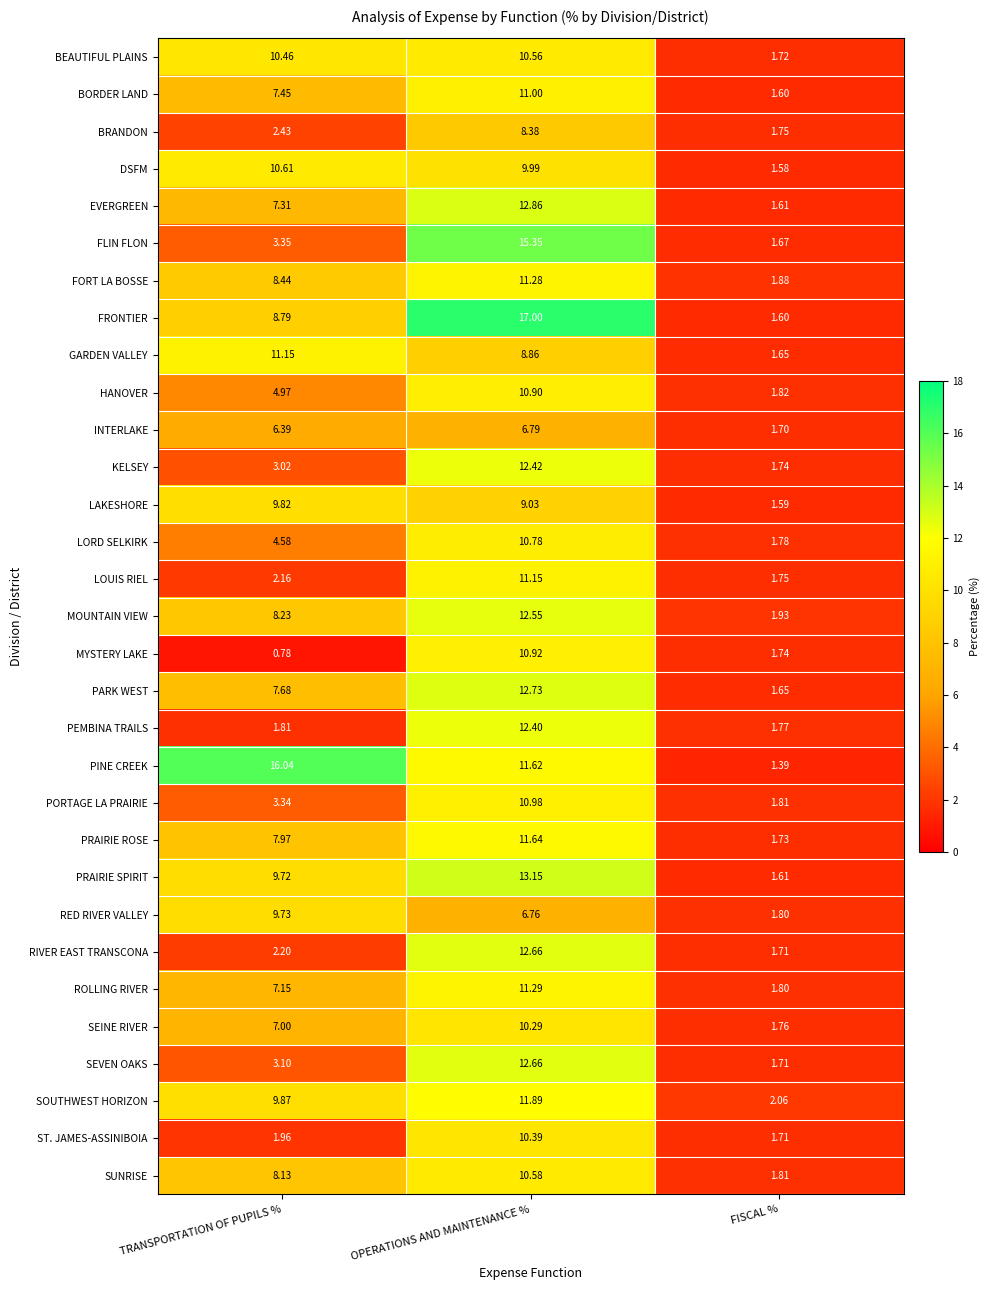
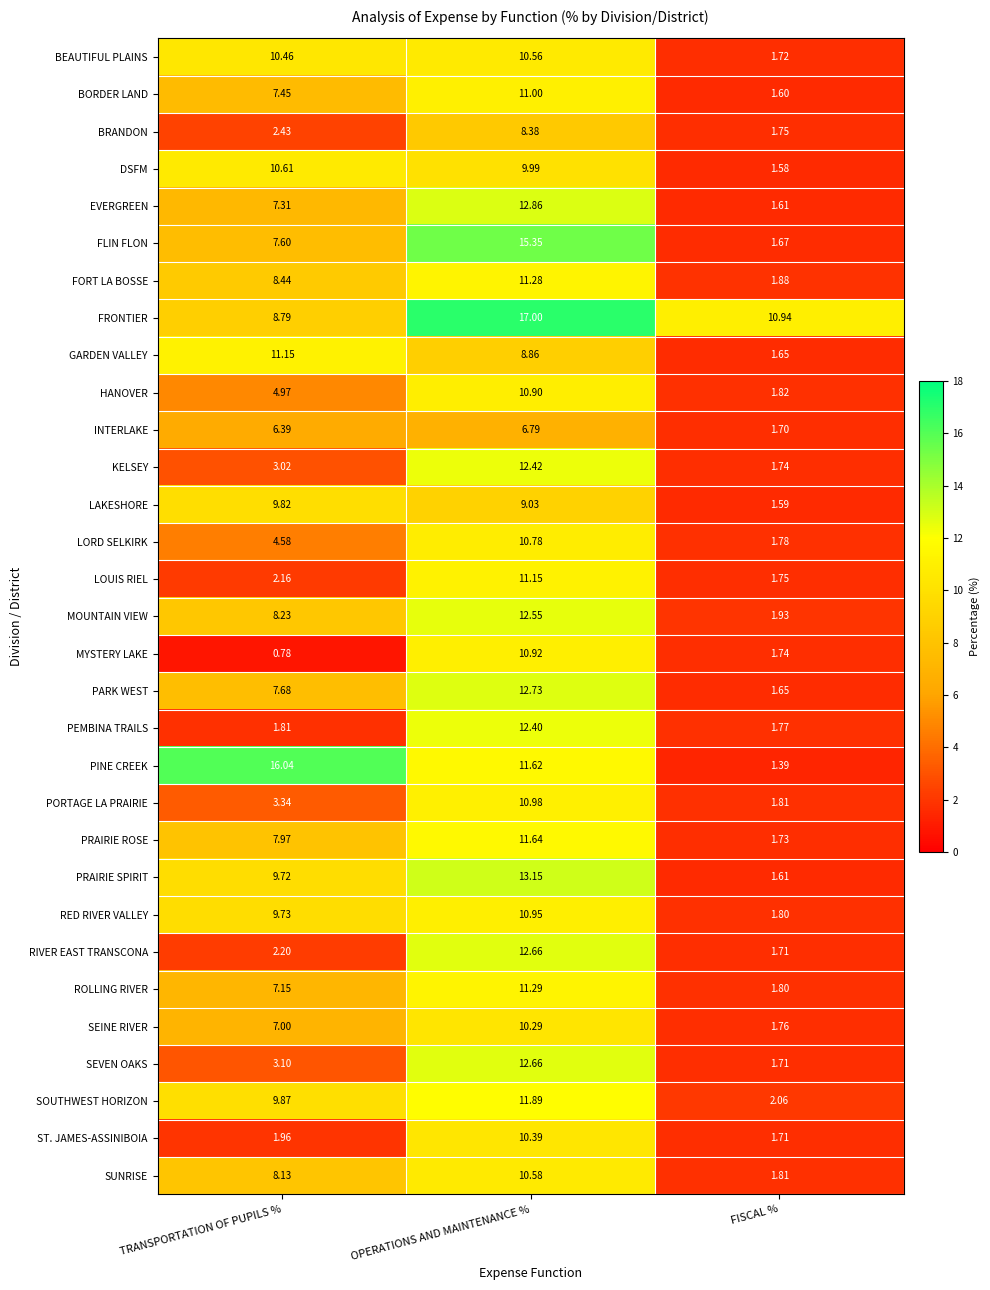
FLIN FLON, TRANSPORTATION OF PUPILS %: 3.35 -> 7.60
FRONTIER, FISCAL %: 1.60 -> 10.94
RED RIVER VALLEY, OPERATIONS AND MAINTENANCE %: 6.76 -> 10.95
